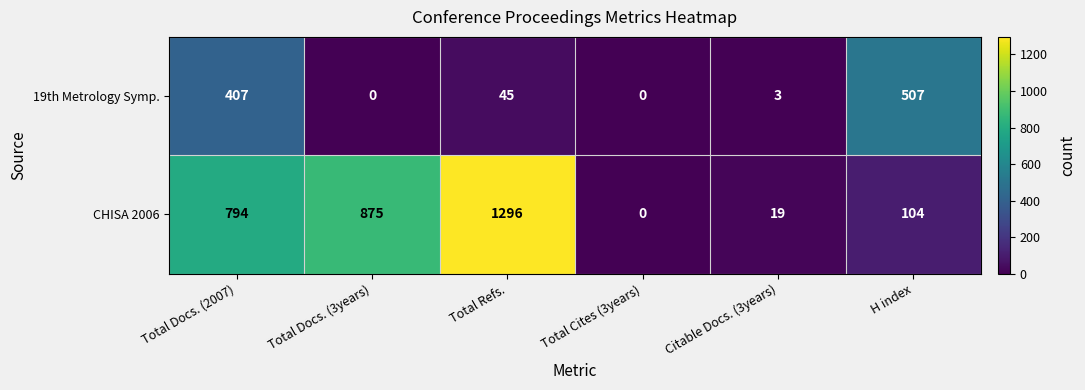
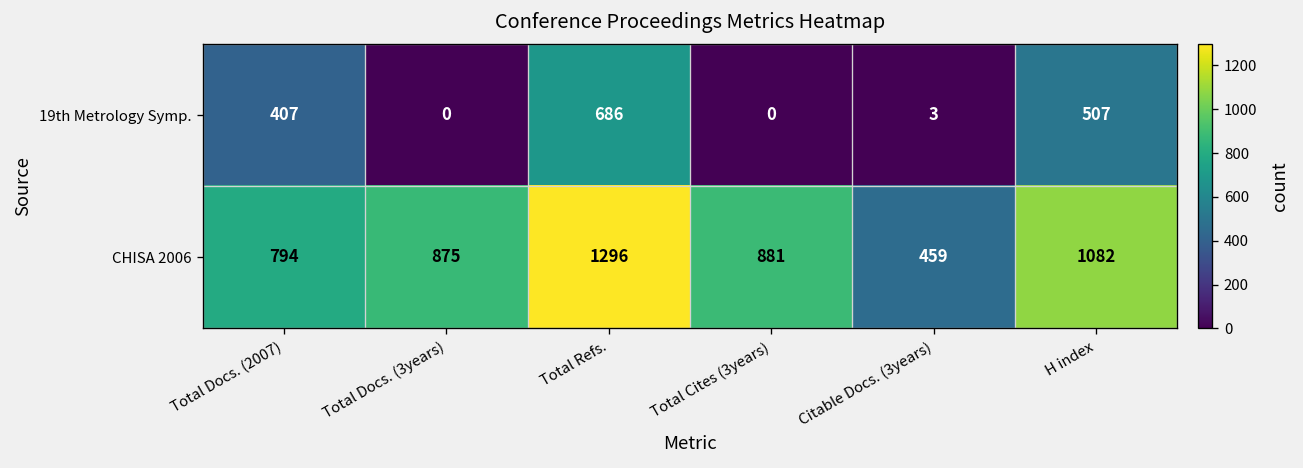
19th Metrology Symp., Total Refs.: 45 -> 686
CHISA 2006, Total Cites (3years): 0 -> 881
CHISA 2006, Citable Docs. (3years): 19 -> 459
CHISA 2006, H index: 104 -> 1082
